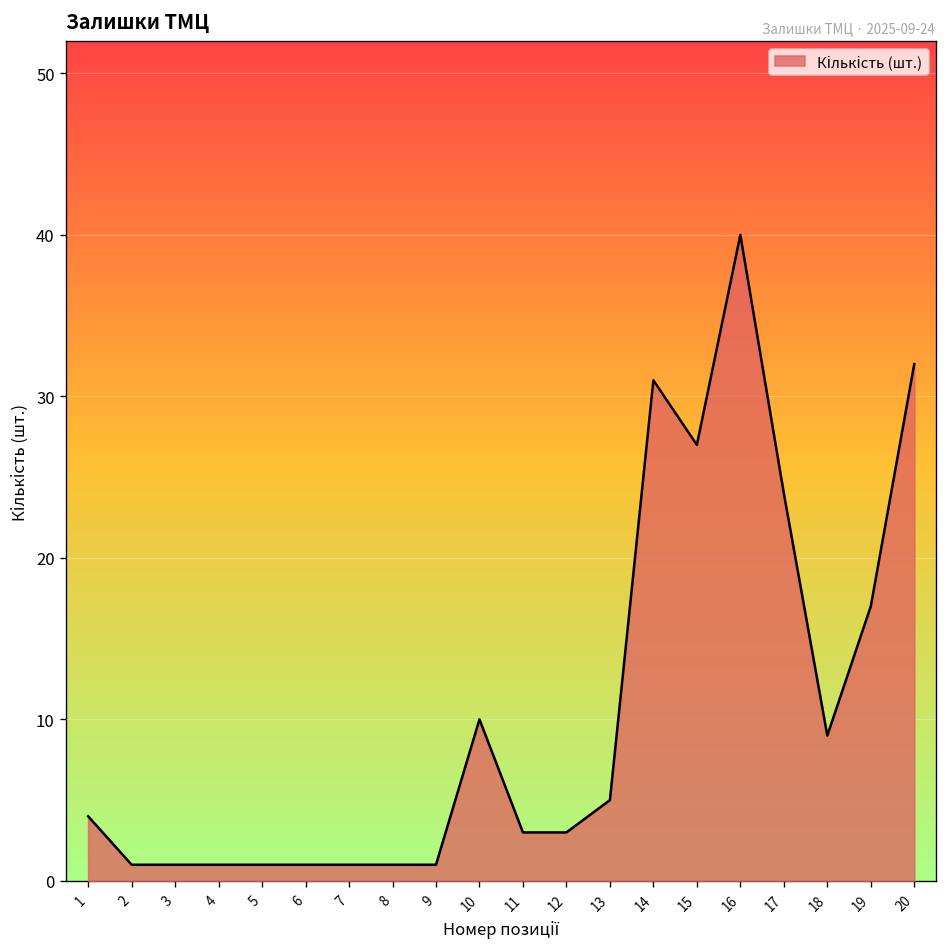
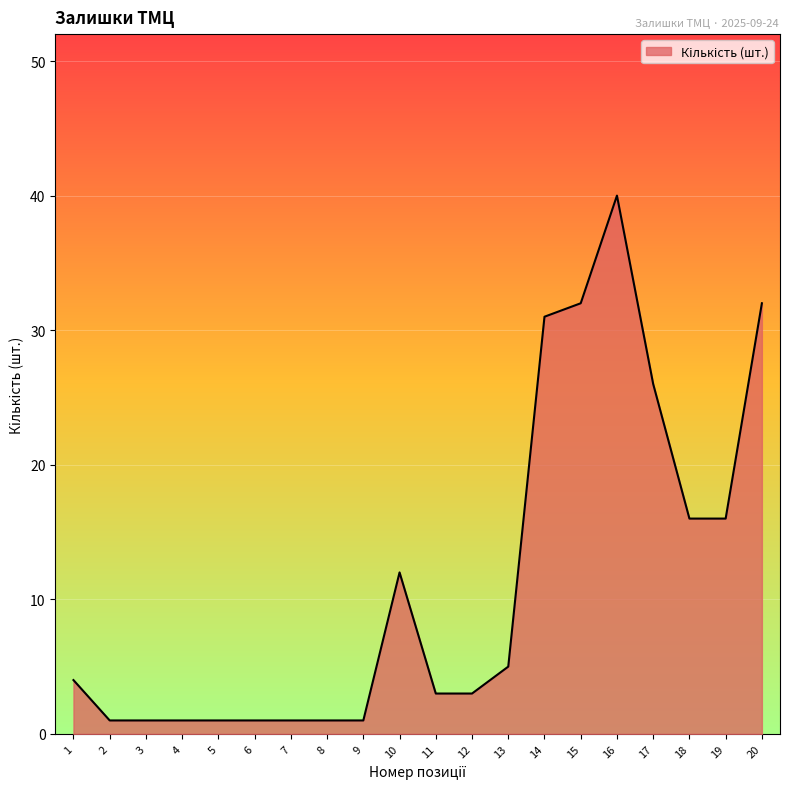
10: 10 -> 12
15: 27 -> 32
17: 24 -> 26
18: 9 -> 16
19: 17 -> 16
